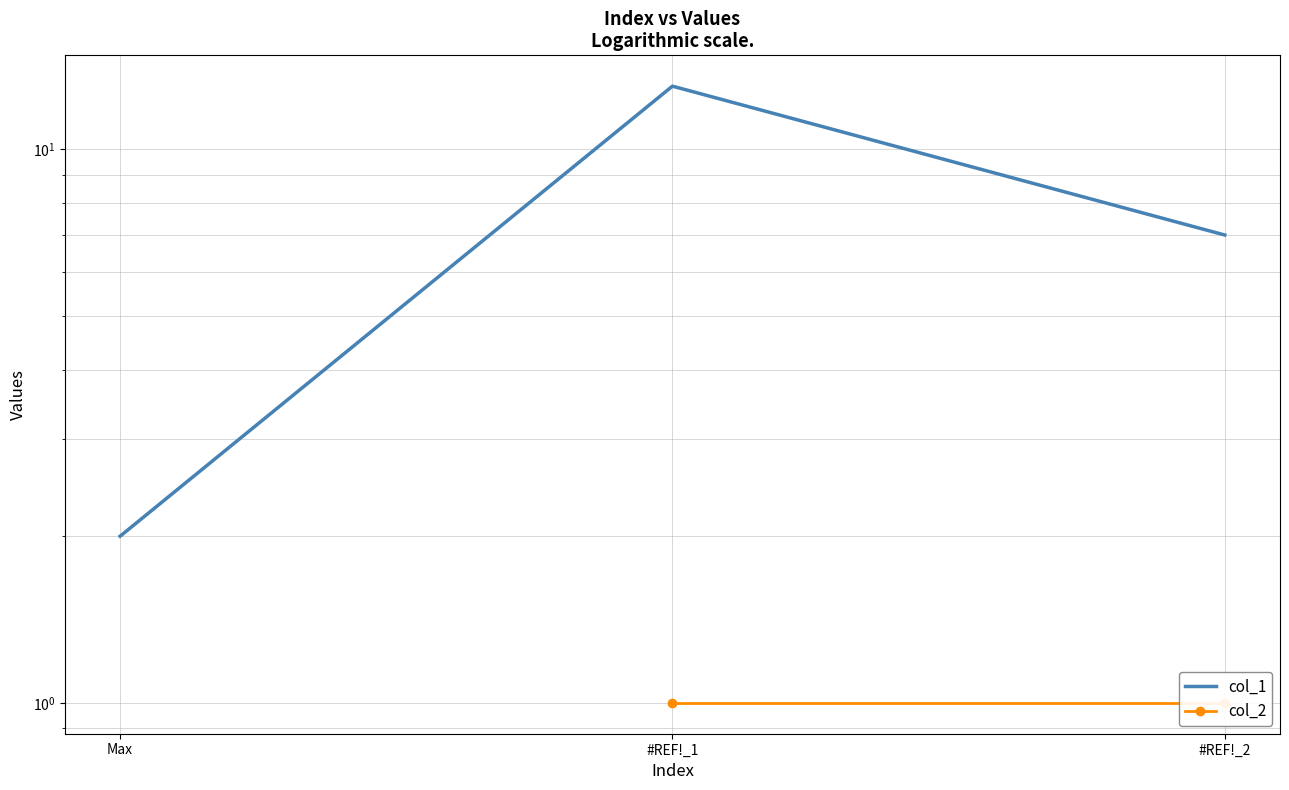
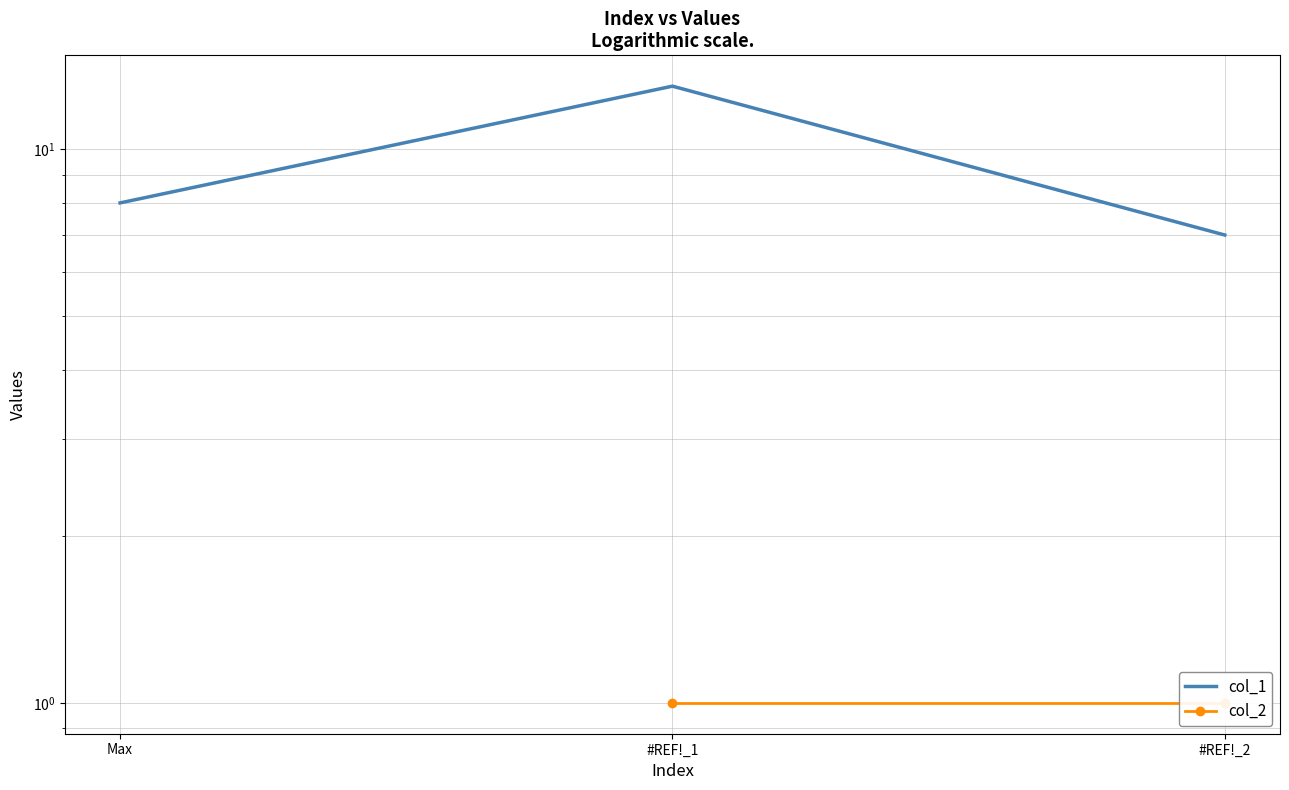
col_1, Max: 2 -> 8
